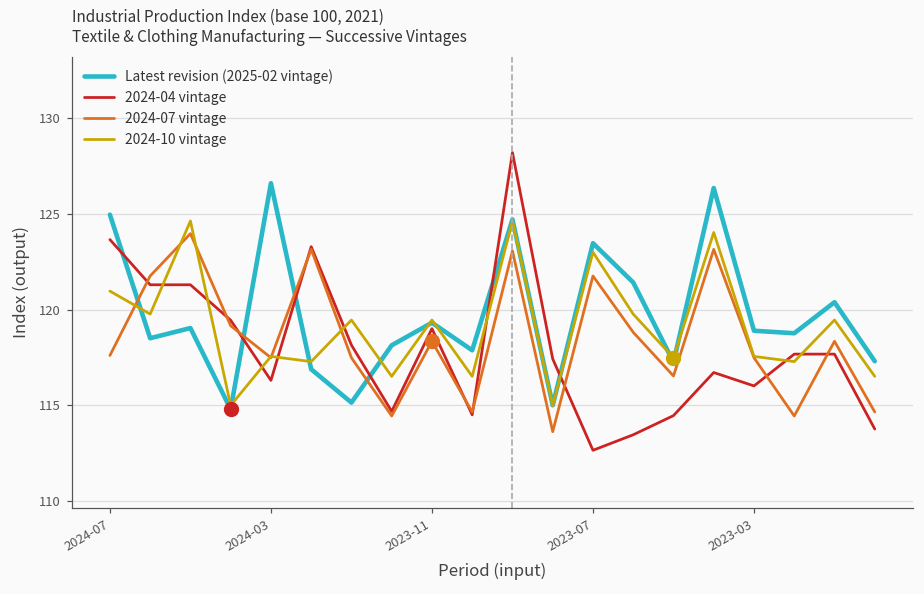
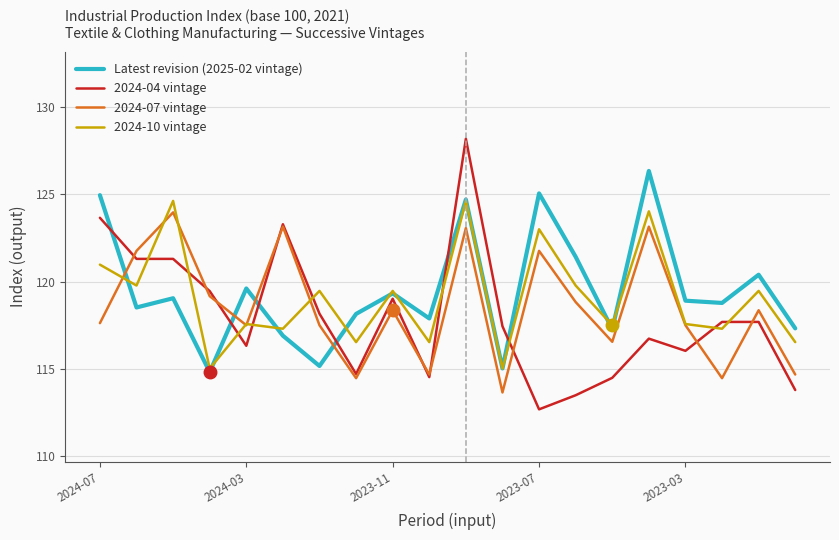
Latest revision (2025-02 vintage), 2024-03: 126.6 -> 119.6
Latest revision (2025-02 vintage), 2023-07: 123.5 -> 125.1
